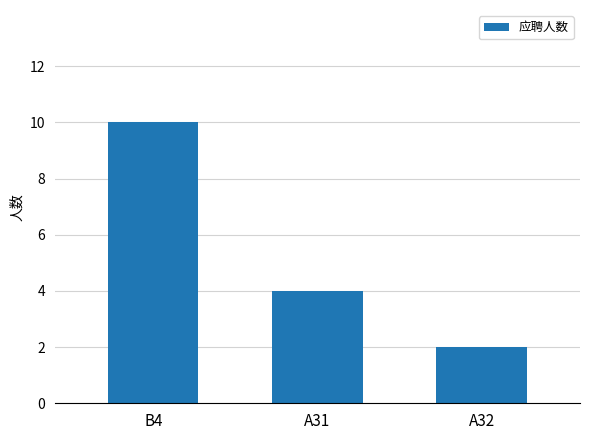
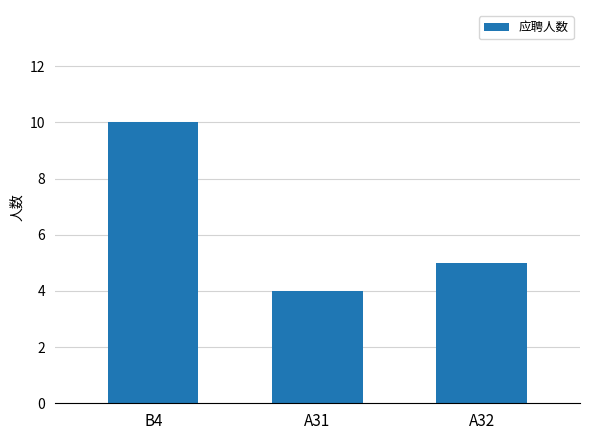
A32: 2 -> 5
